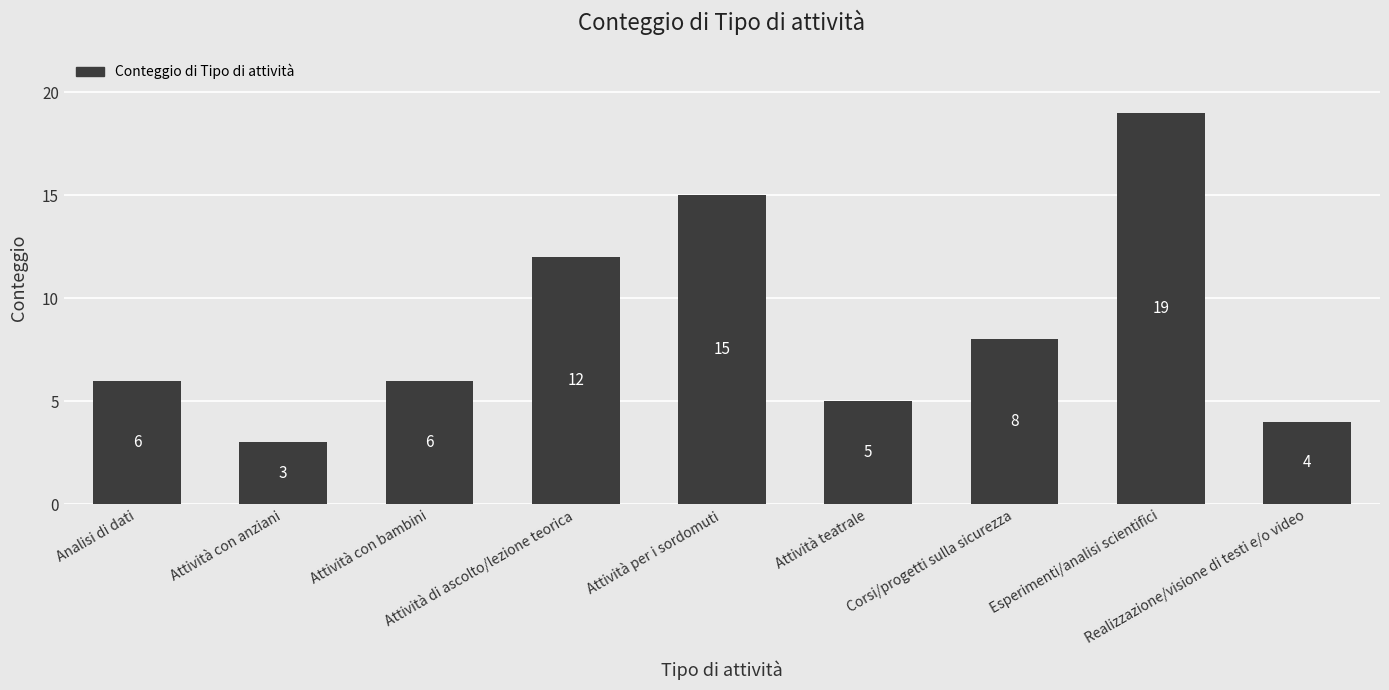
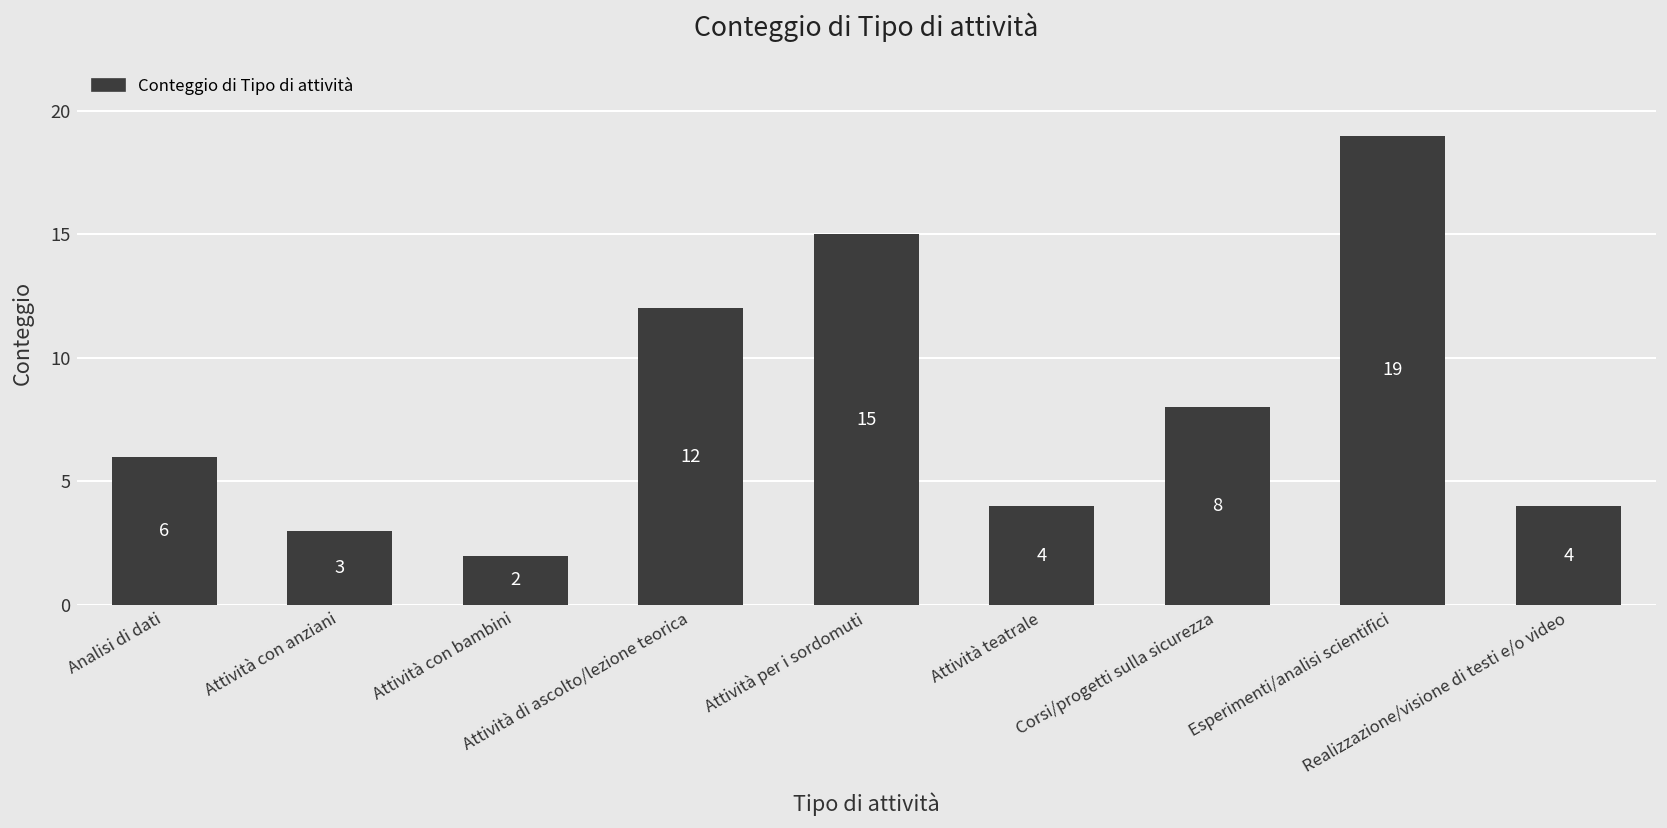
Attività con bambini: 6 -> 2
Attività teatrale: 5 -> 4
